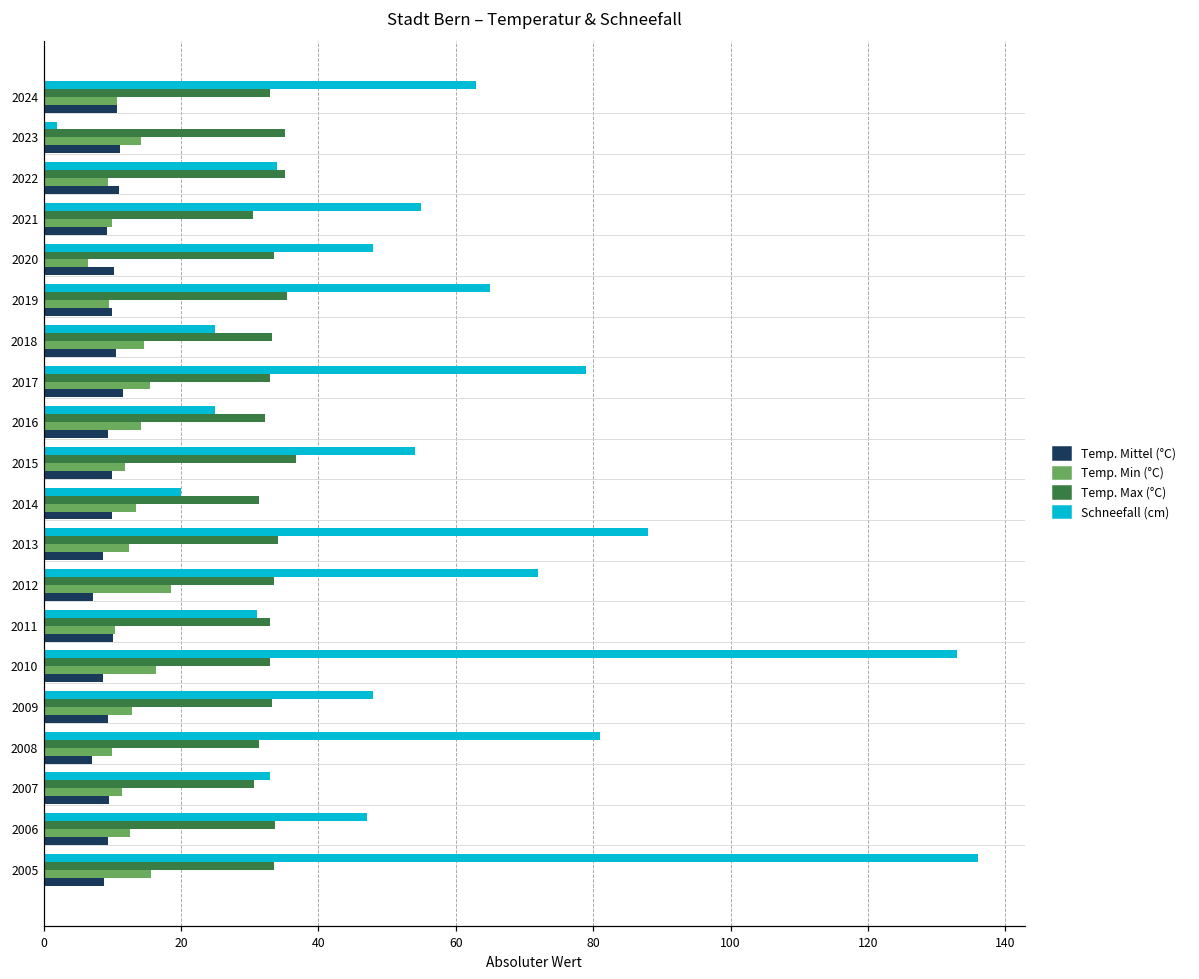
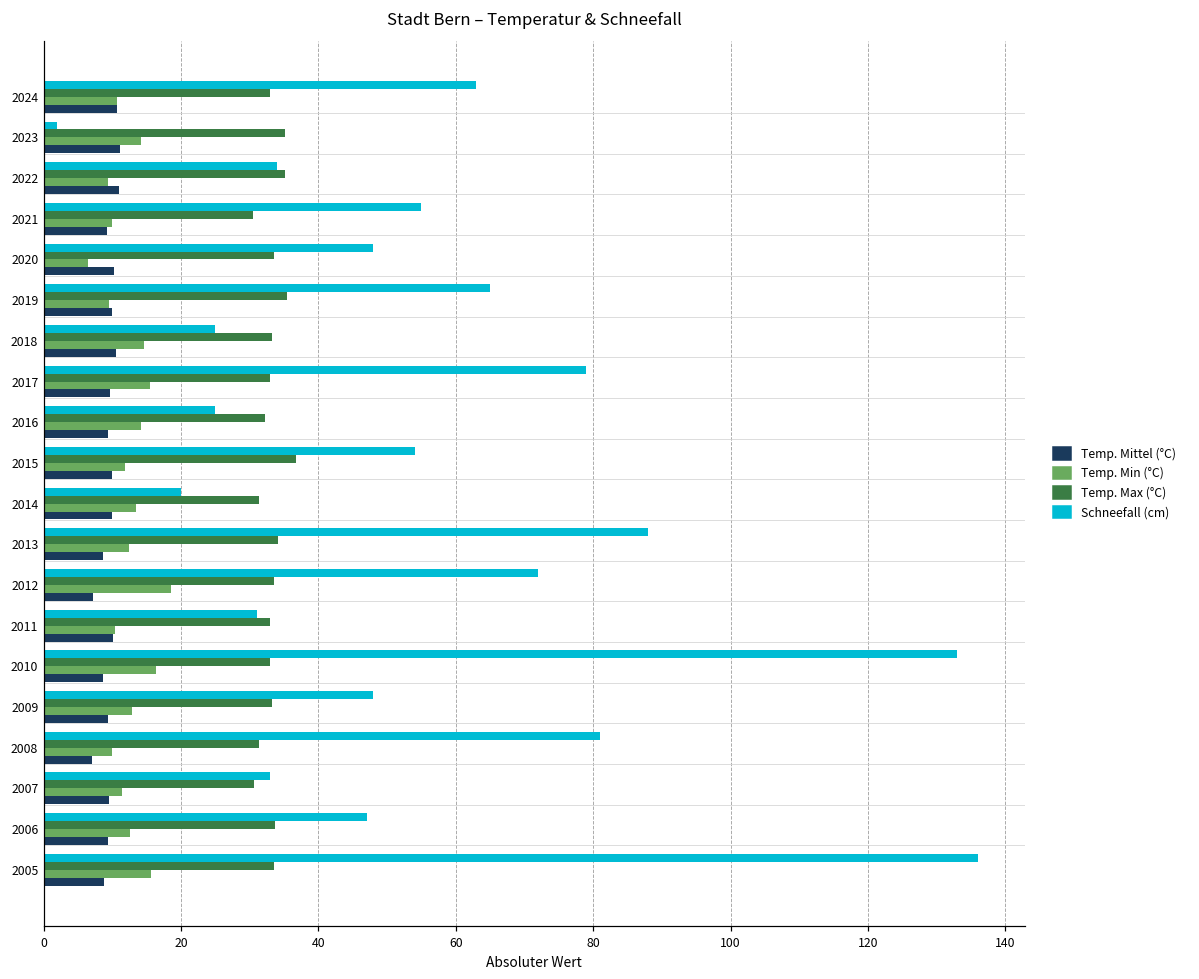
Temp. Mittel (°C), 2017: 12 -> 10
